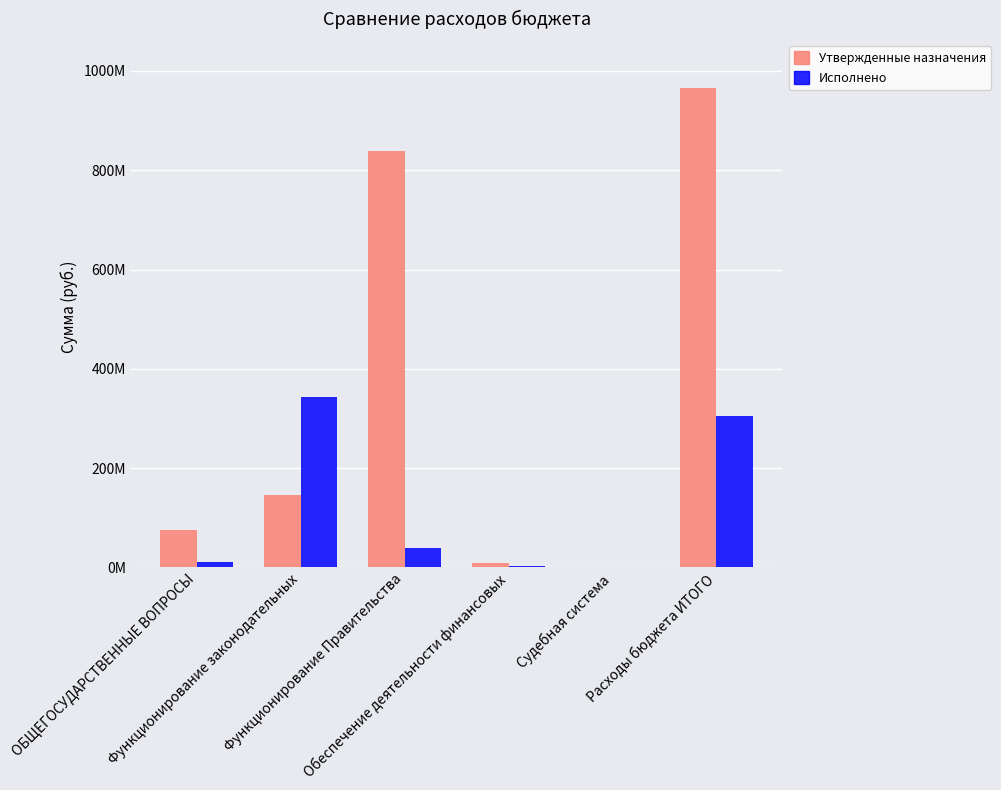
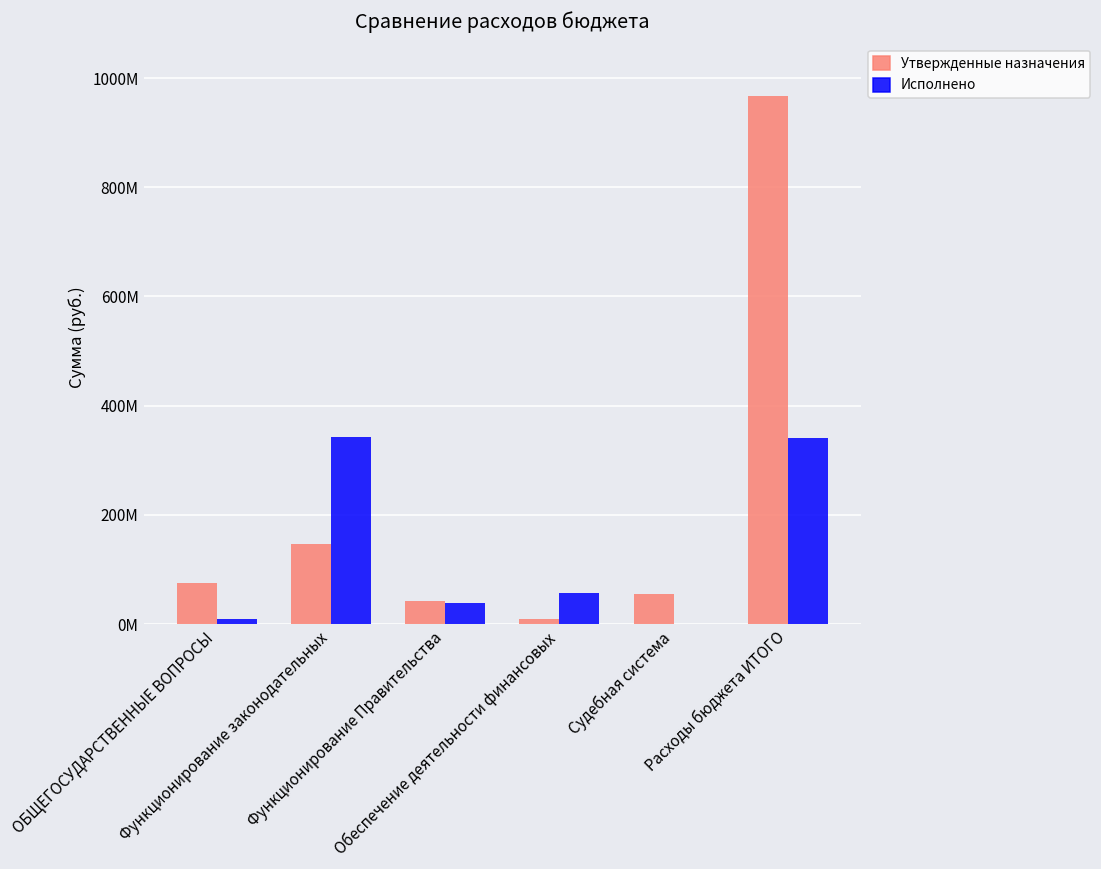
Утвержденные назначения, Функционирование Правительства: 840000000 -> 40000000
Исполнено, Обеспечение деятельности финансовых: 0 -> 60000000
Утвержденные назначения, Судебная система: 0 -> 50000000
Исполнено, Расходы бюджета ИТОГО: 310000000 -> 340000000
